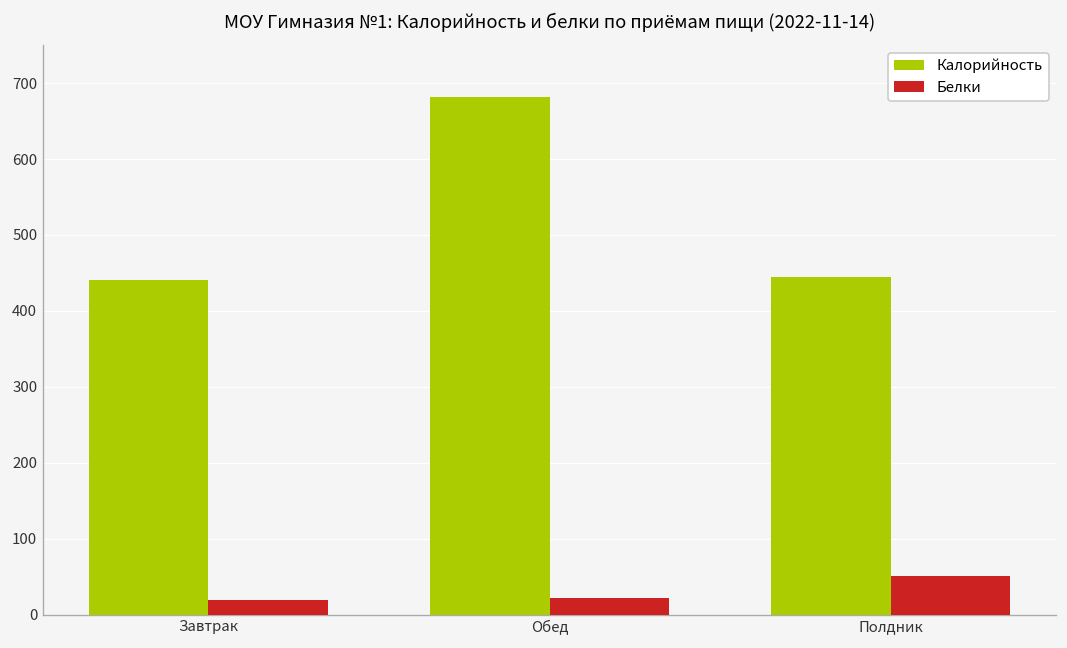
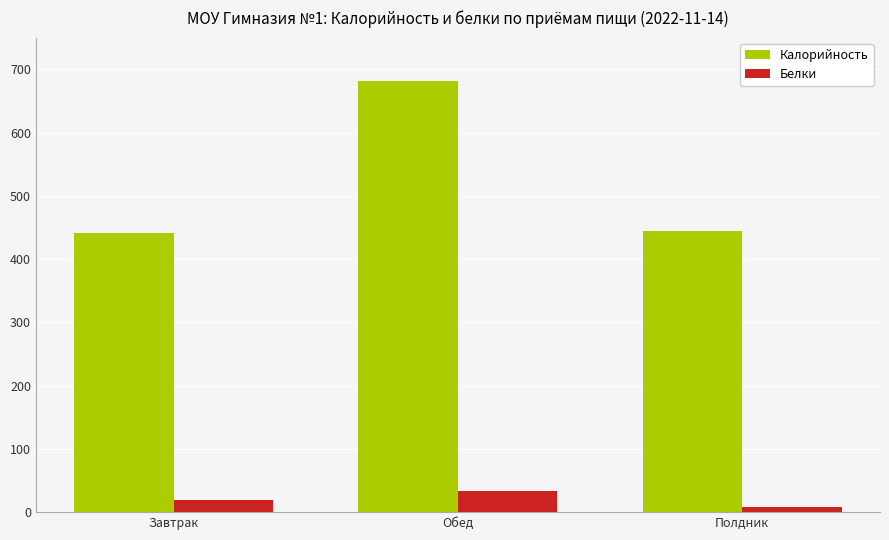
Белки, Обед: 20 -> 30
Белки, Полдник: 50 -> 10
